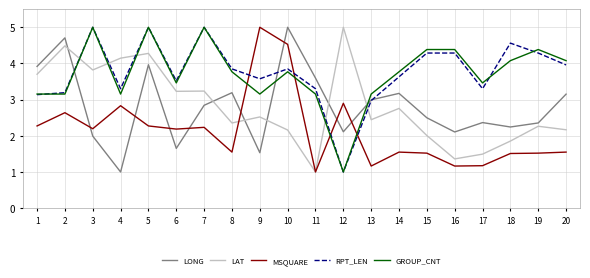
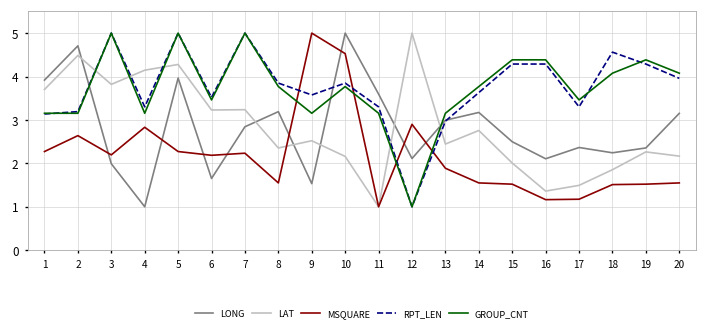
MSQUARE, 13: 1.2 -> 1.9
